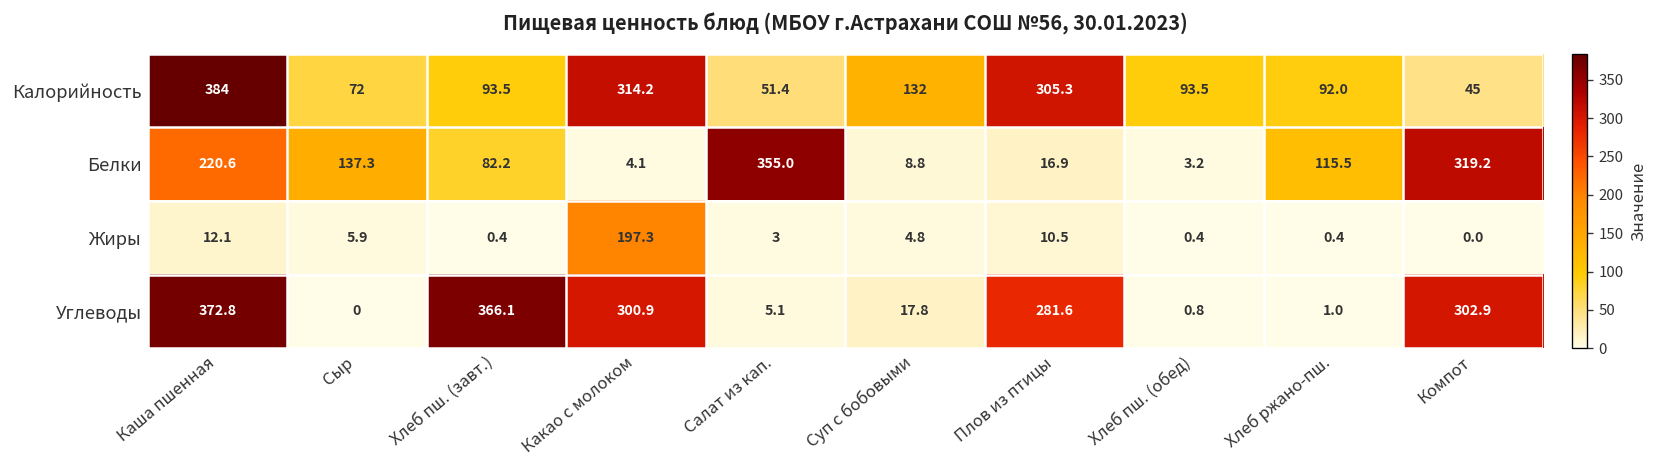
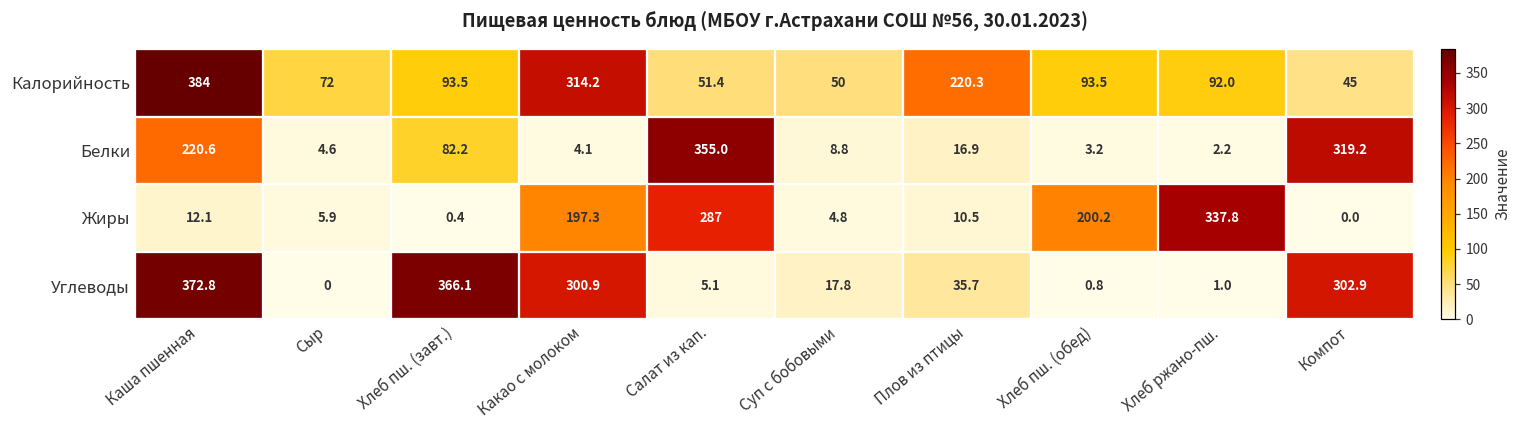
Калорийность, Суп с бобовыми: 132 -> 50
Калорийность, Плов из птицы: 305.3 -> 220.3
Белки, Сыр: 137.3 -> 4.6
Белки, Хлеб ржано-пш.: 115.5 -> 2.2
Жиры, Салат из кап.: 3 -> 287
Жиры, Хлеб пш. (обед): 0.4 -> 200.2
Жиры, Хлеб ржано-пш.: 0.4 -> 337.8
Углеводы, Плов из птицы: 281.6 -> 35.7
